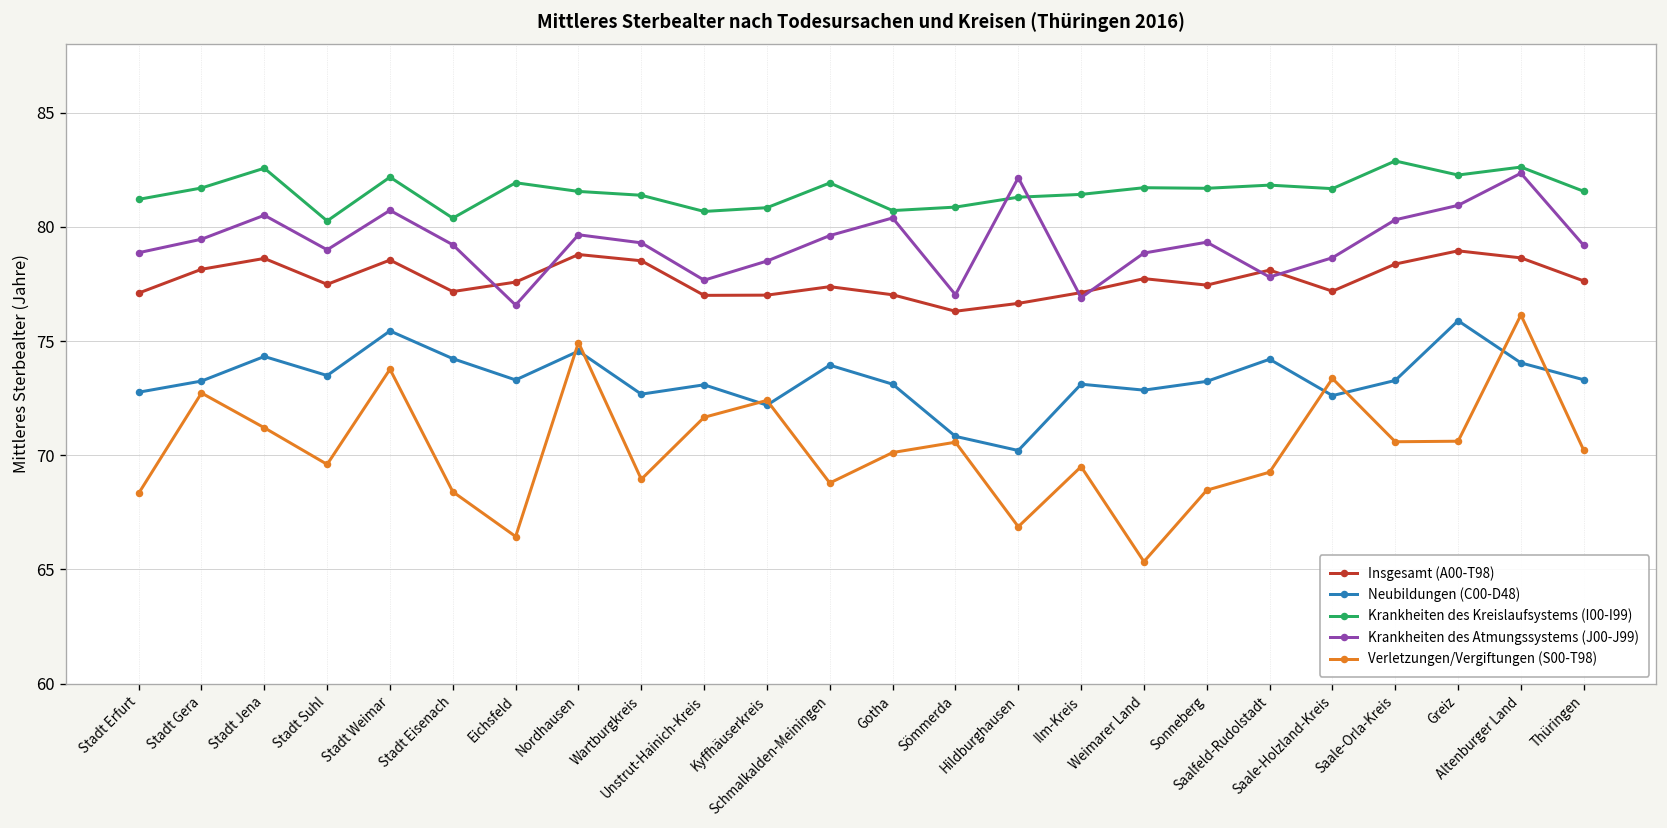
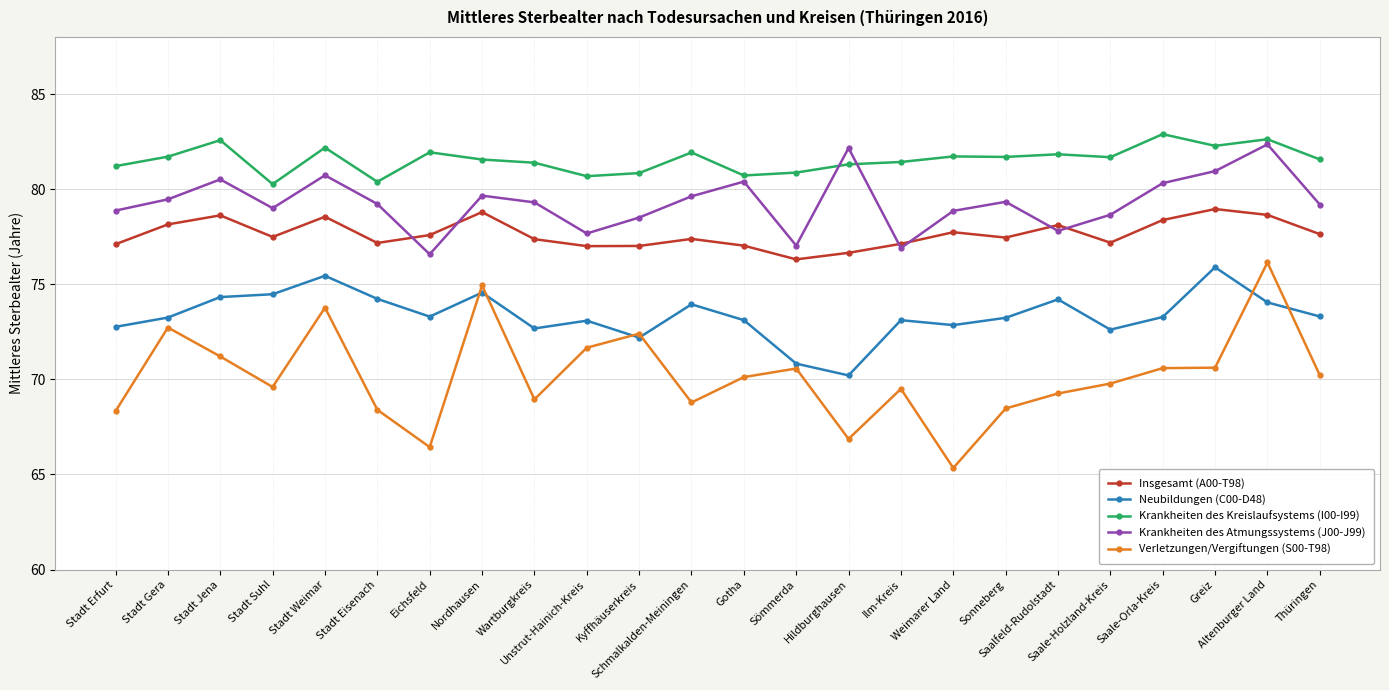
Neubildungen (C00-D48), Stadt Suhl: 73.5 -> 74.5
Insgesamt (A00-T98), Wartburgkreis: 78.5 -> 77.4
Verletzungen/Vergiftungen (S00-T98), Saale-Holzland-Kreis: 73.4 -> 69.8
